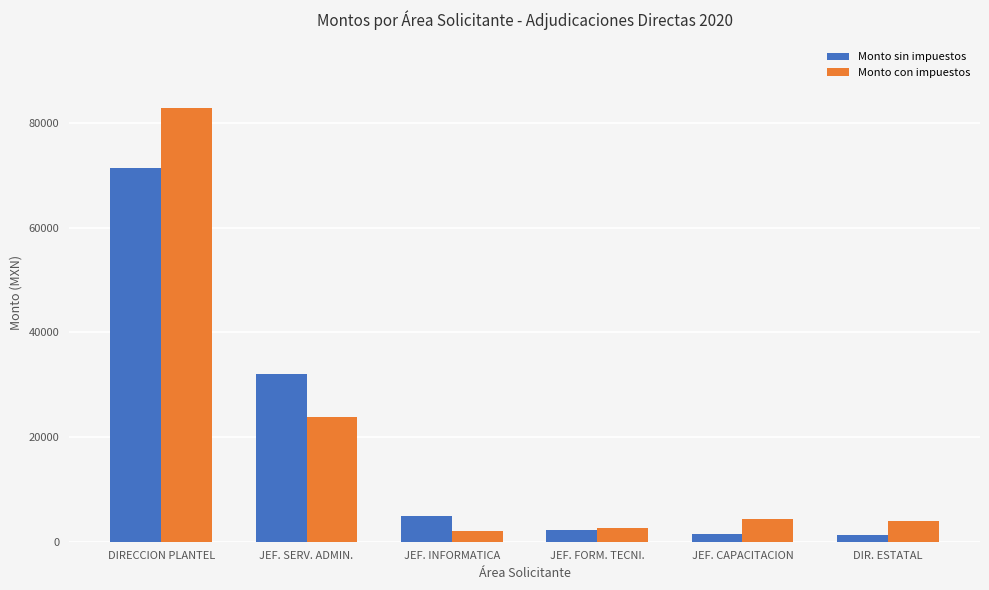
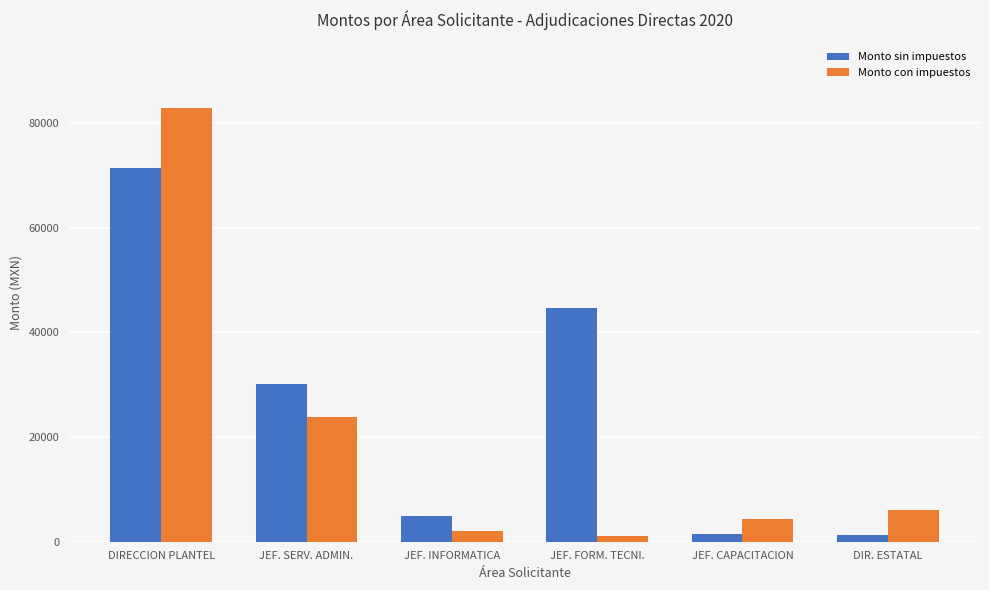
Monto sin impuestos, JEF. SERV. ADMIN.: 32000 -> 30000
Monto sin impuestos, JEF. FORM. TECNI.: 2000 -> 45000
Monto con impuestos, JEF. FORM. TECNI.: 3000 -> 1000
Monto con impuestos, DIR. ESTATAL: 4000 -> 6000
